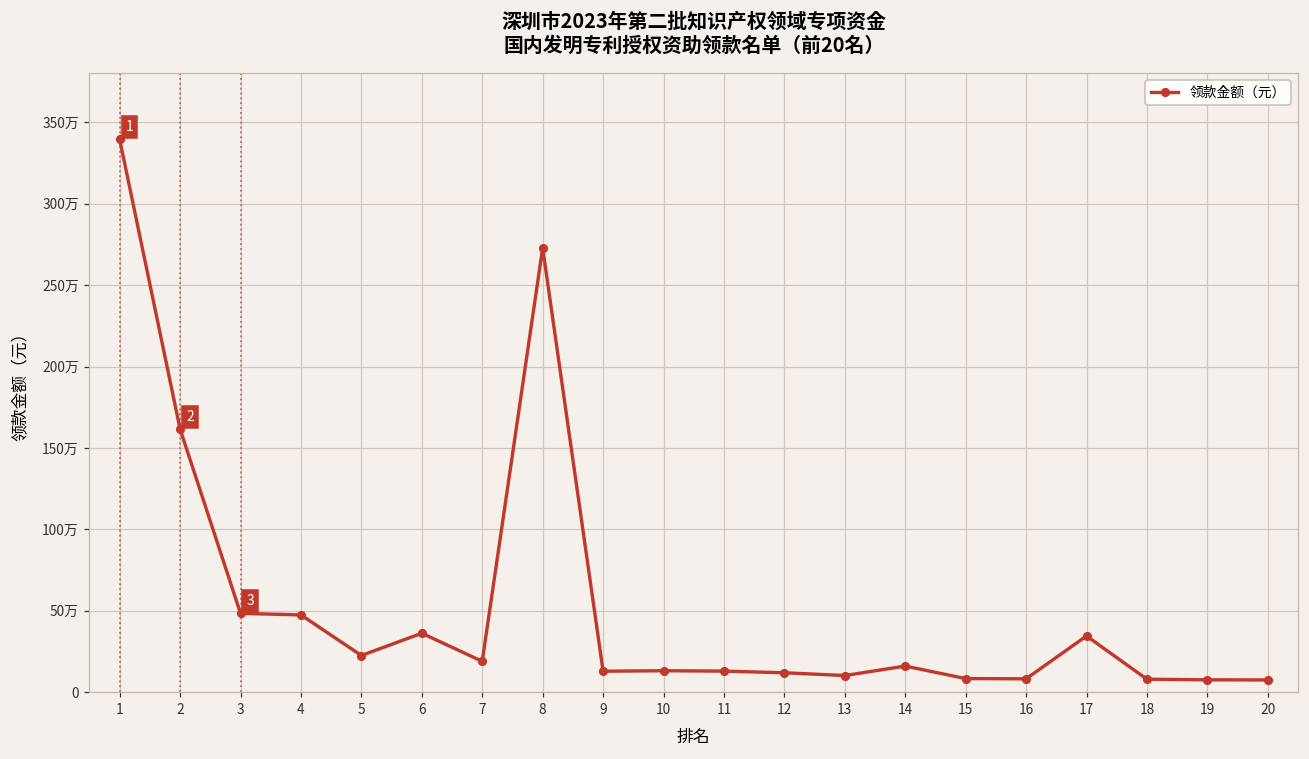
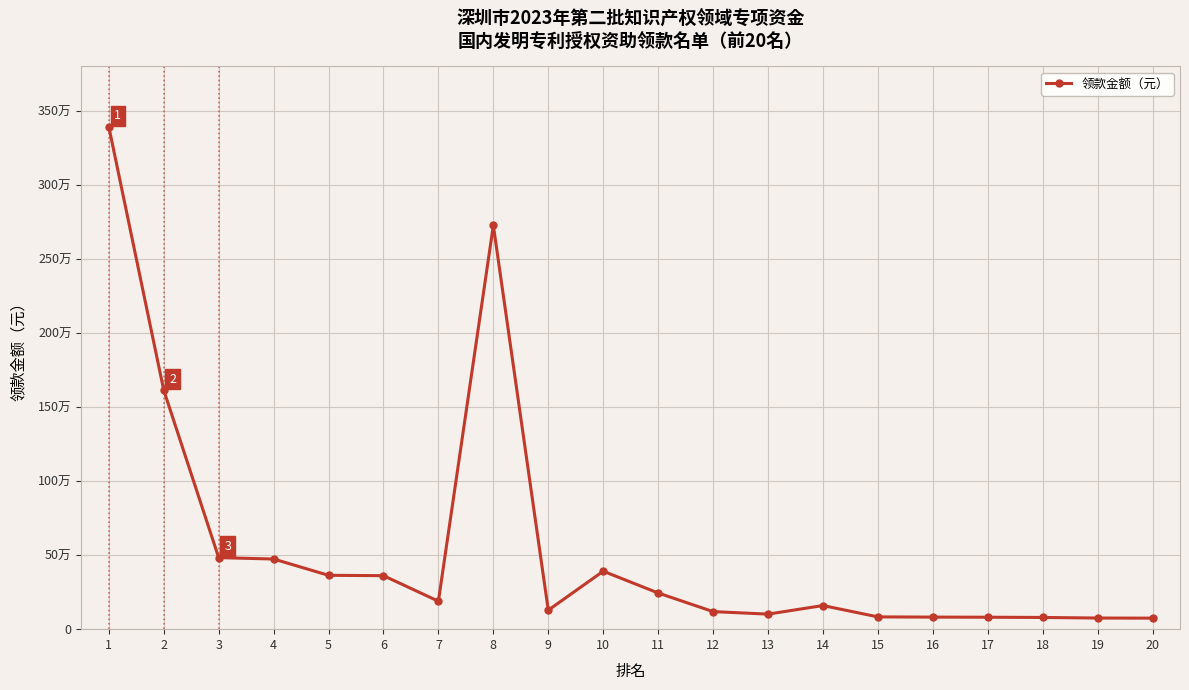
5: 22万 -> 36万
10: 13万 -> 39万
11: 13万 -> 24万
17: 34万 -> 8万
